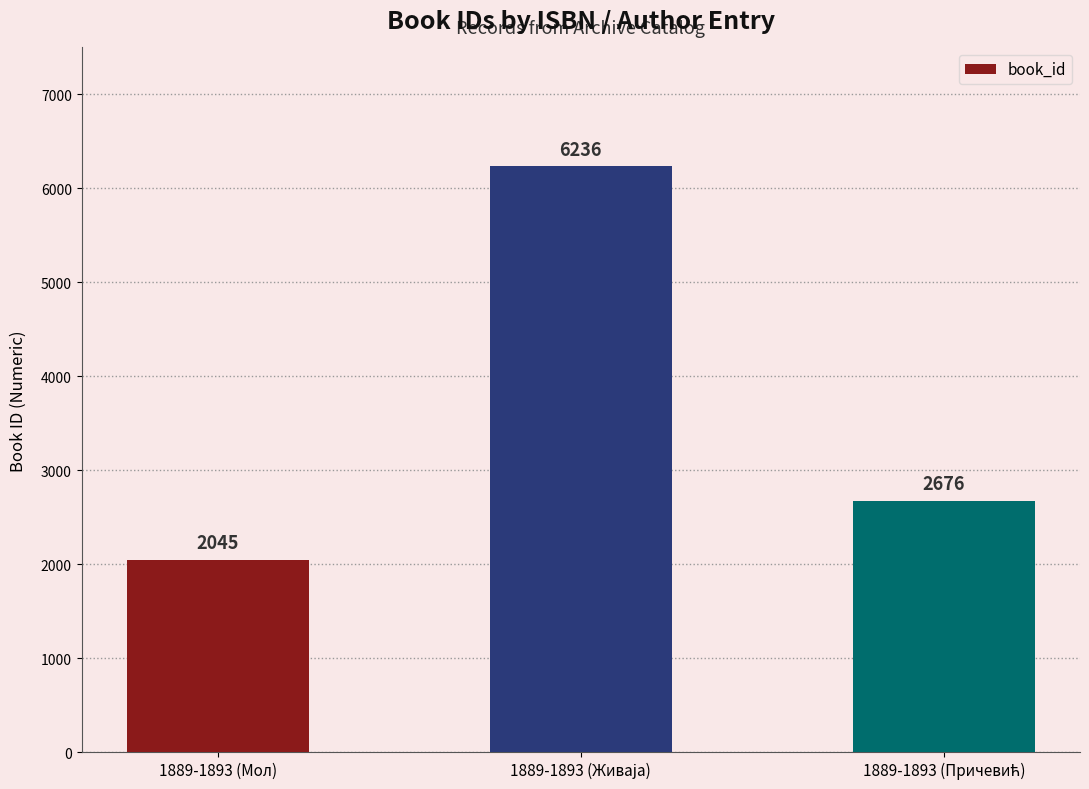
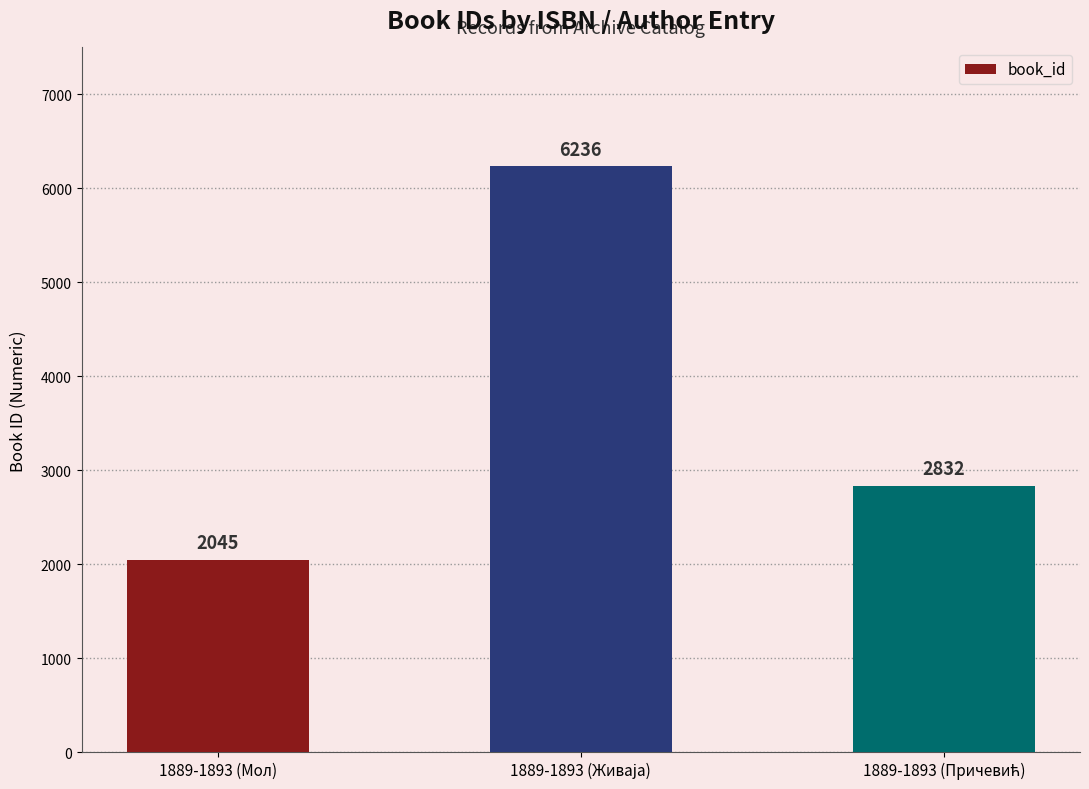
1889-1893 (Причевић): 2676 -> 2832
